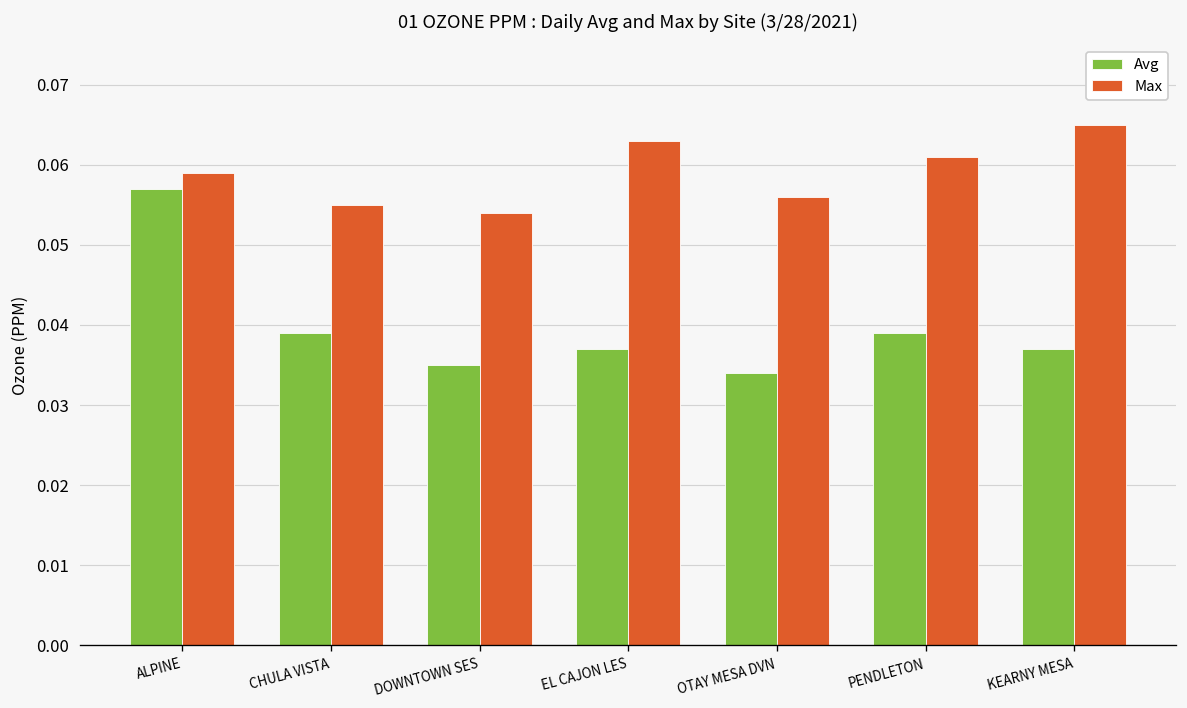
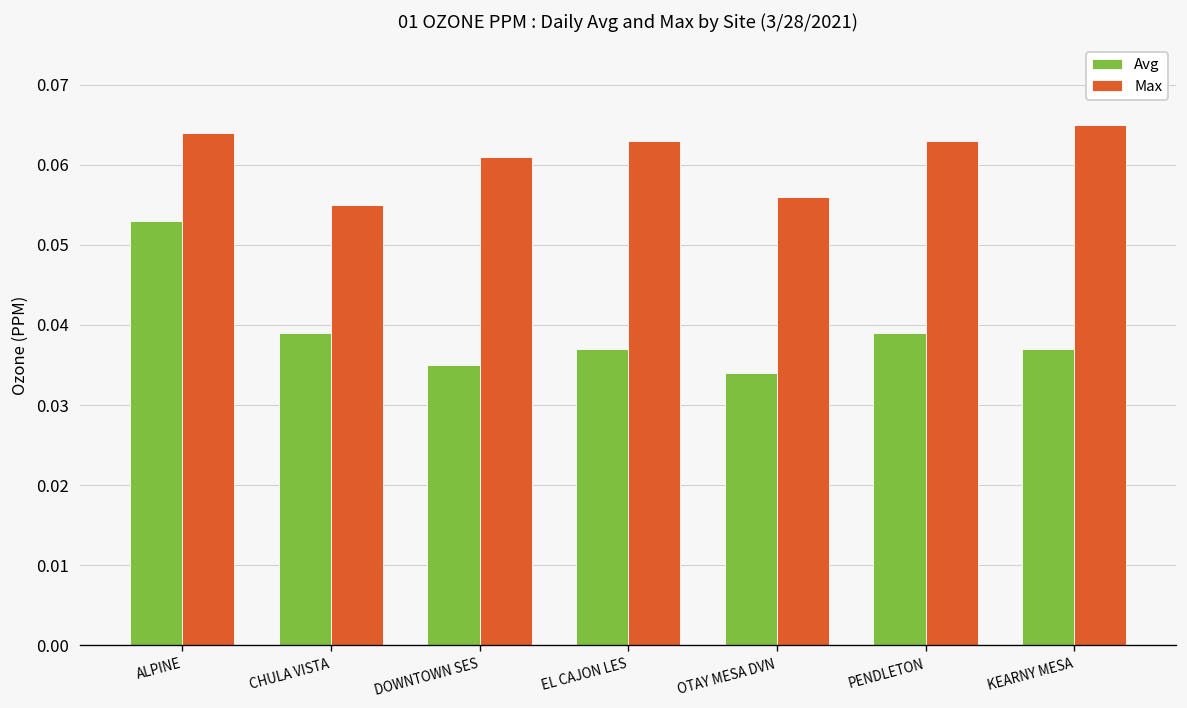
Avg, ALPINE: 0.057 -> 0.053
Max, ALPINE: 0.059 -> 0.064
Max, DOWNTOWN SES: 0.054 -> 0.061
Max, PENDLETON: 0.061 -> 0.063
